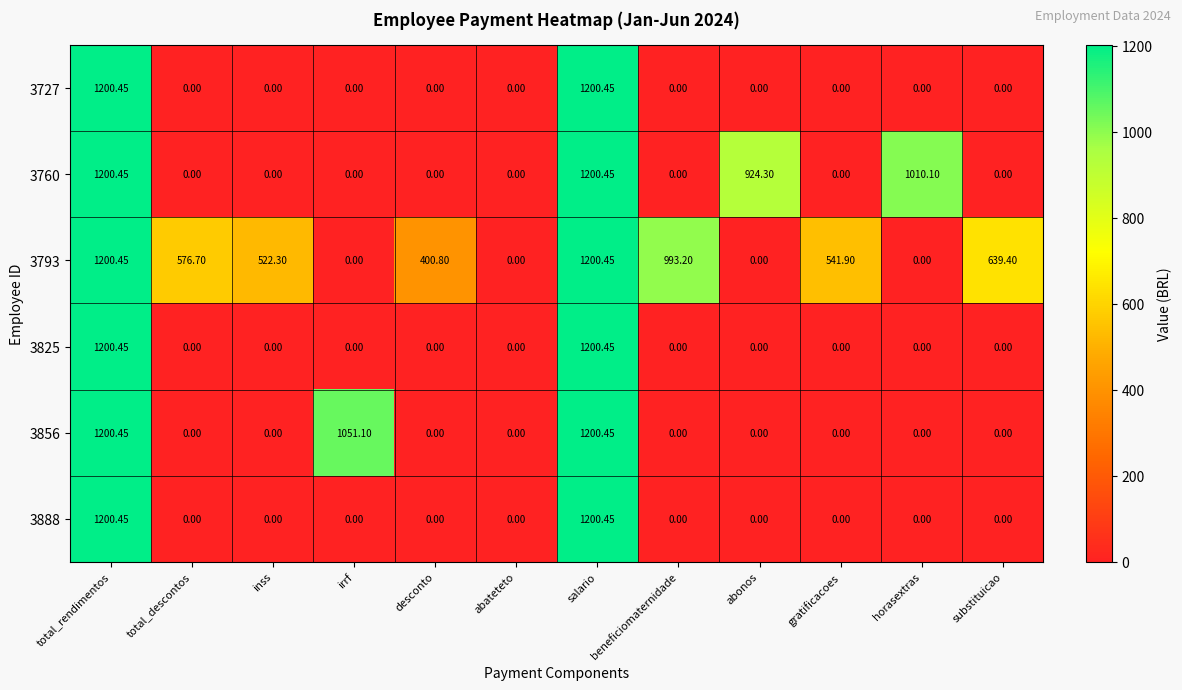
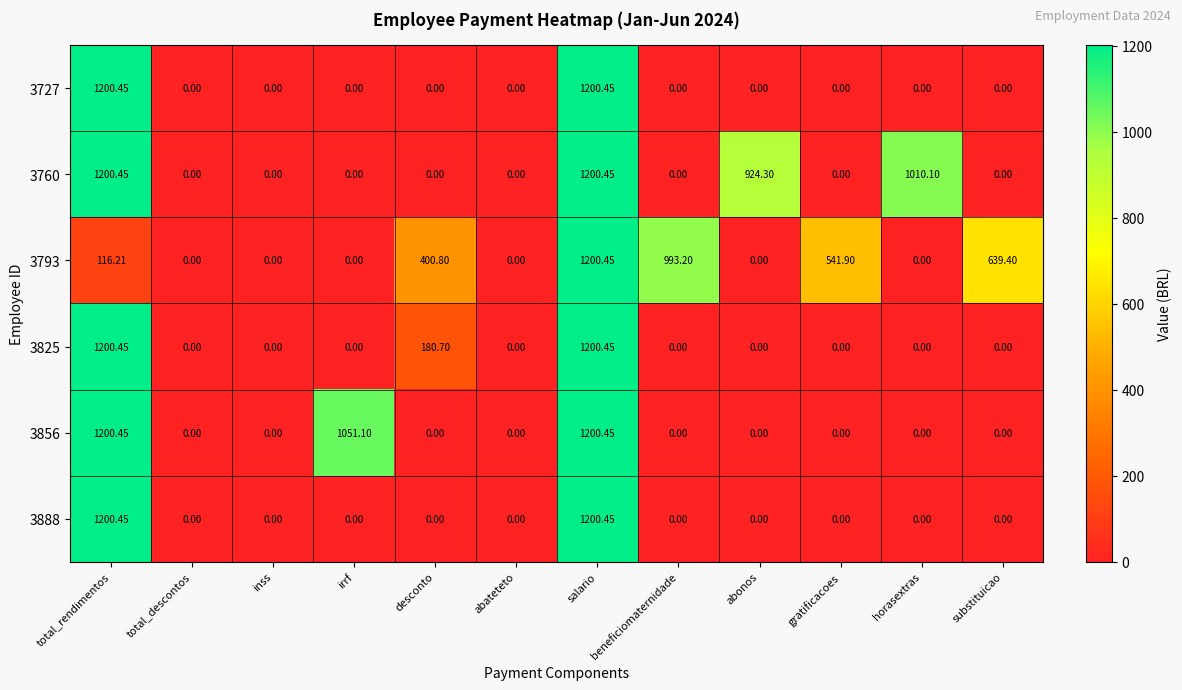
3793, total_rendimentos: 1200.45 -> 116.21
3793, total_descontos: 576.70 -> 0.00
3793, inss: 522.30 -> 0.00
3825, desconto: 0.00 -> 180.70
